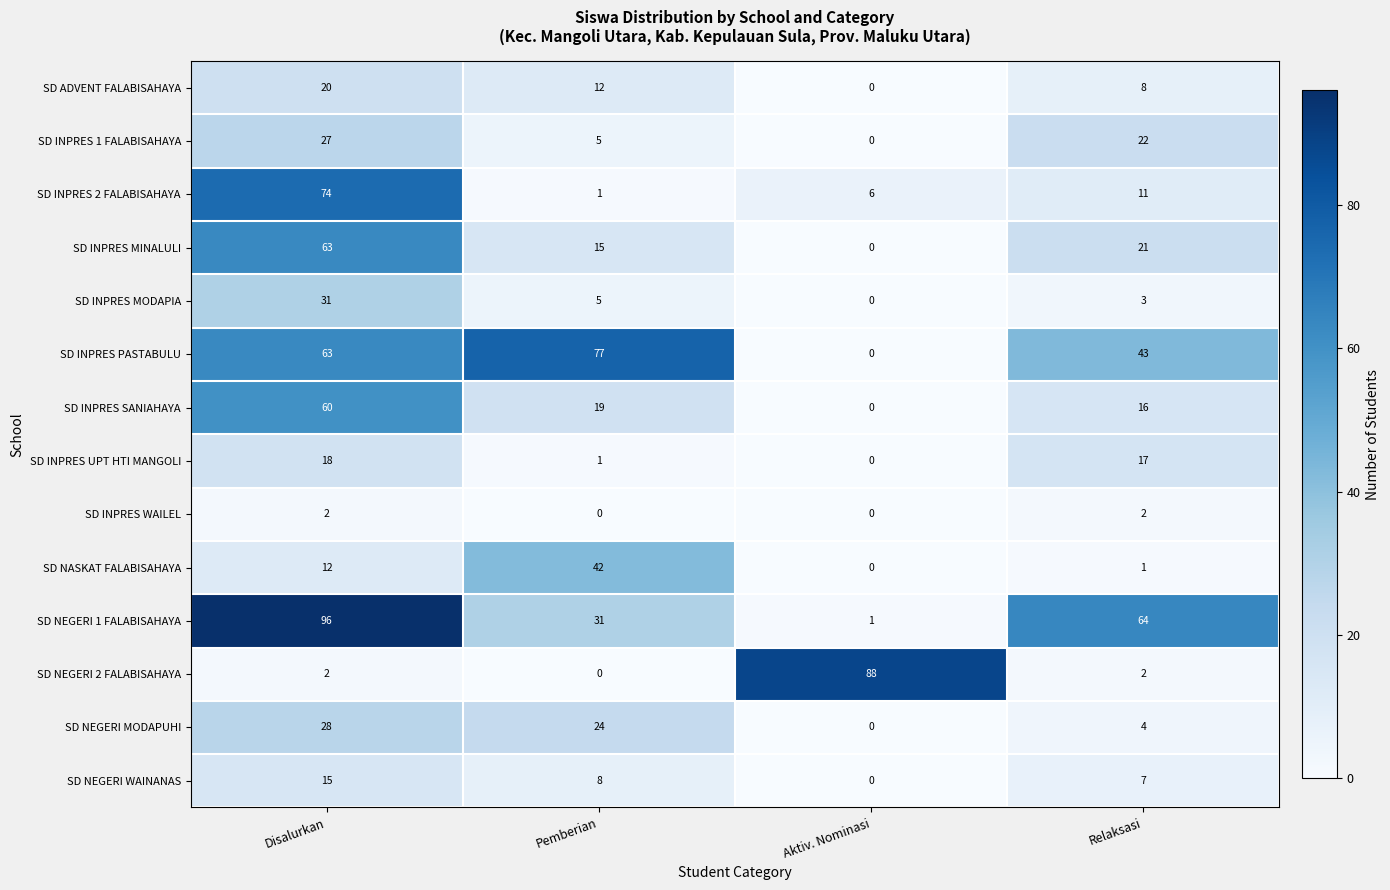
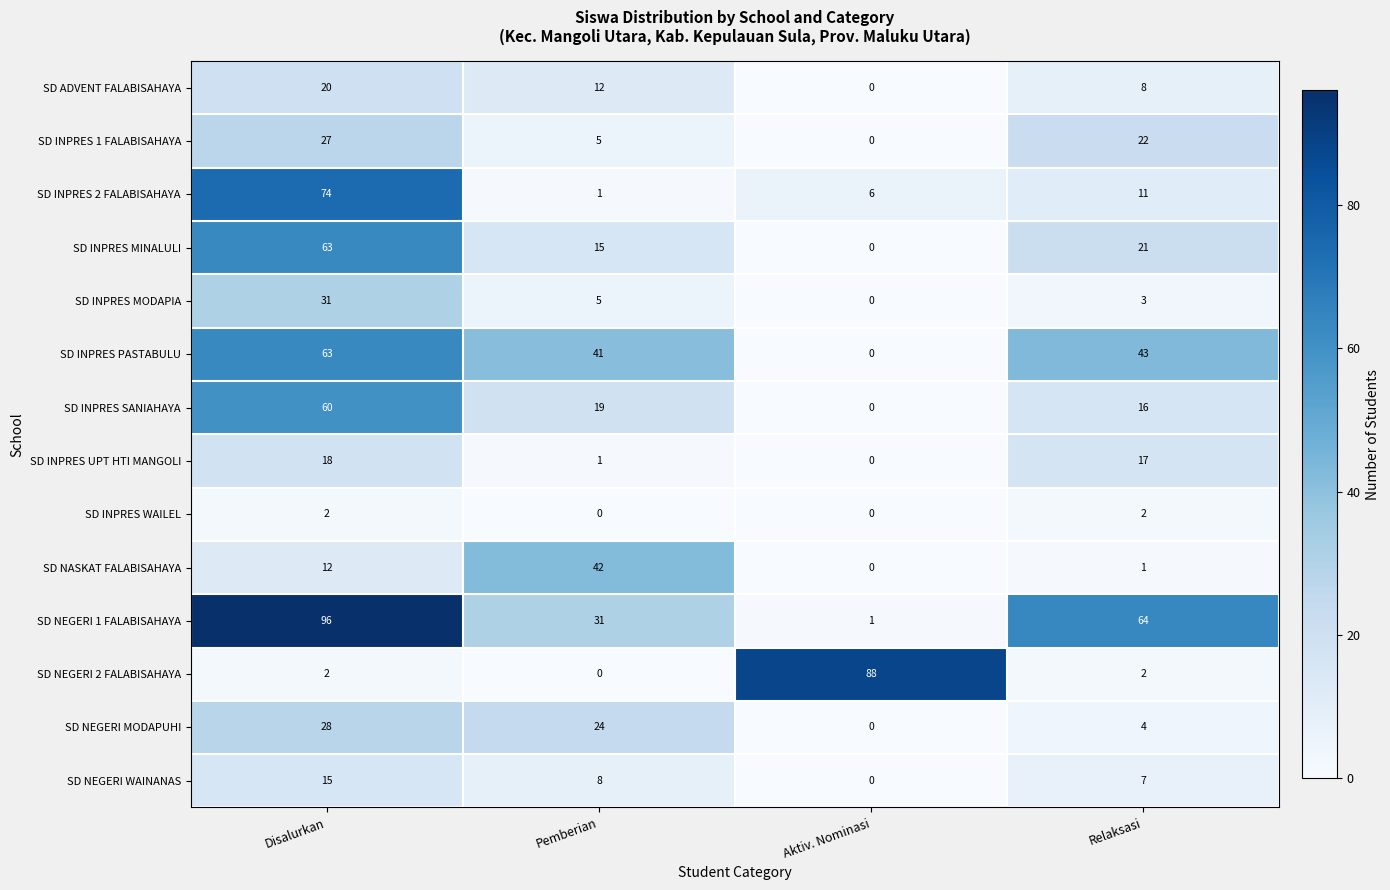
SD INPRES PASTABULU, Pemberian: 77 -> 41
